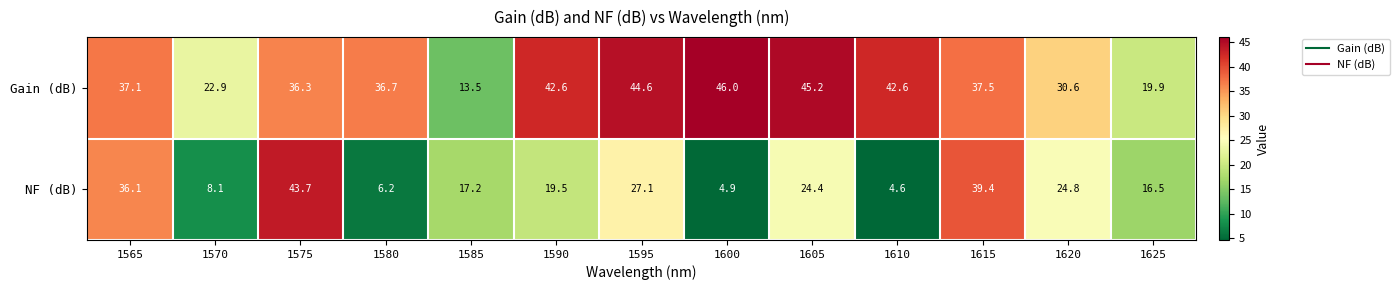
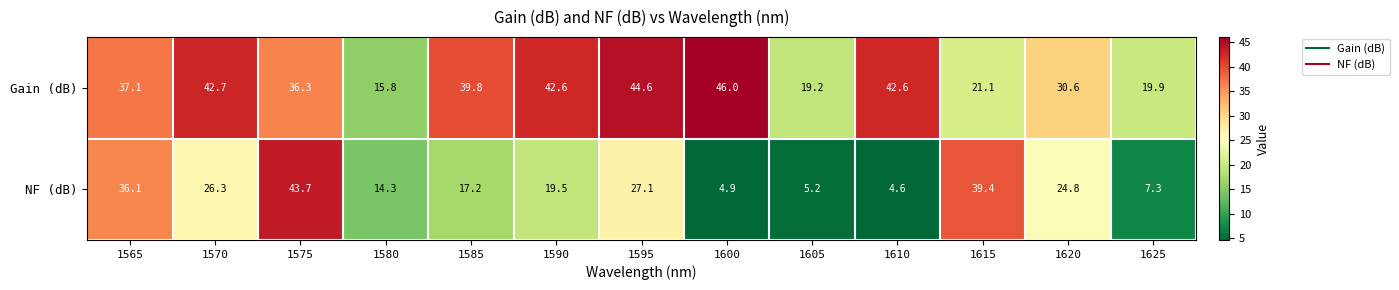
Gain (dB), 1570: 22.9 -> 42.7
Gain (dB), 1580: 36.7 -> 15.8
Gain (dB), 1585: 13.5 -> 39.8
Gain (dB), 1605: 45.2 -> 19.2
Gain (dB), 1615: 37.5 -> 21.1
NF (dB), 1570: 8.1 -> 26.3
NF (dB), 1580: 6.2 -> 14.3
NF (dB), 1605: 24.4 -> 5.2
NF (dB), 1625: 16.5 -> 7.3
